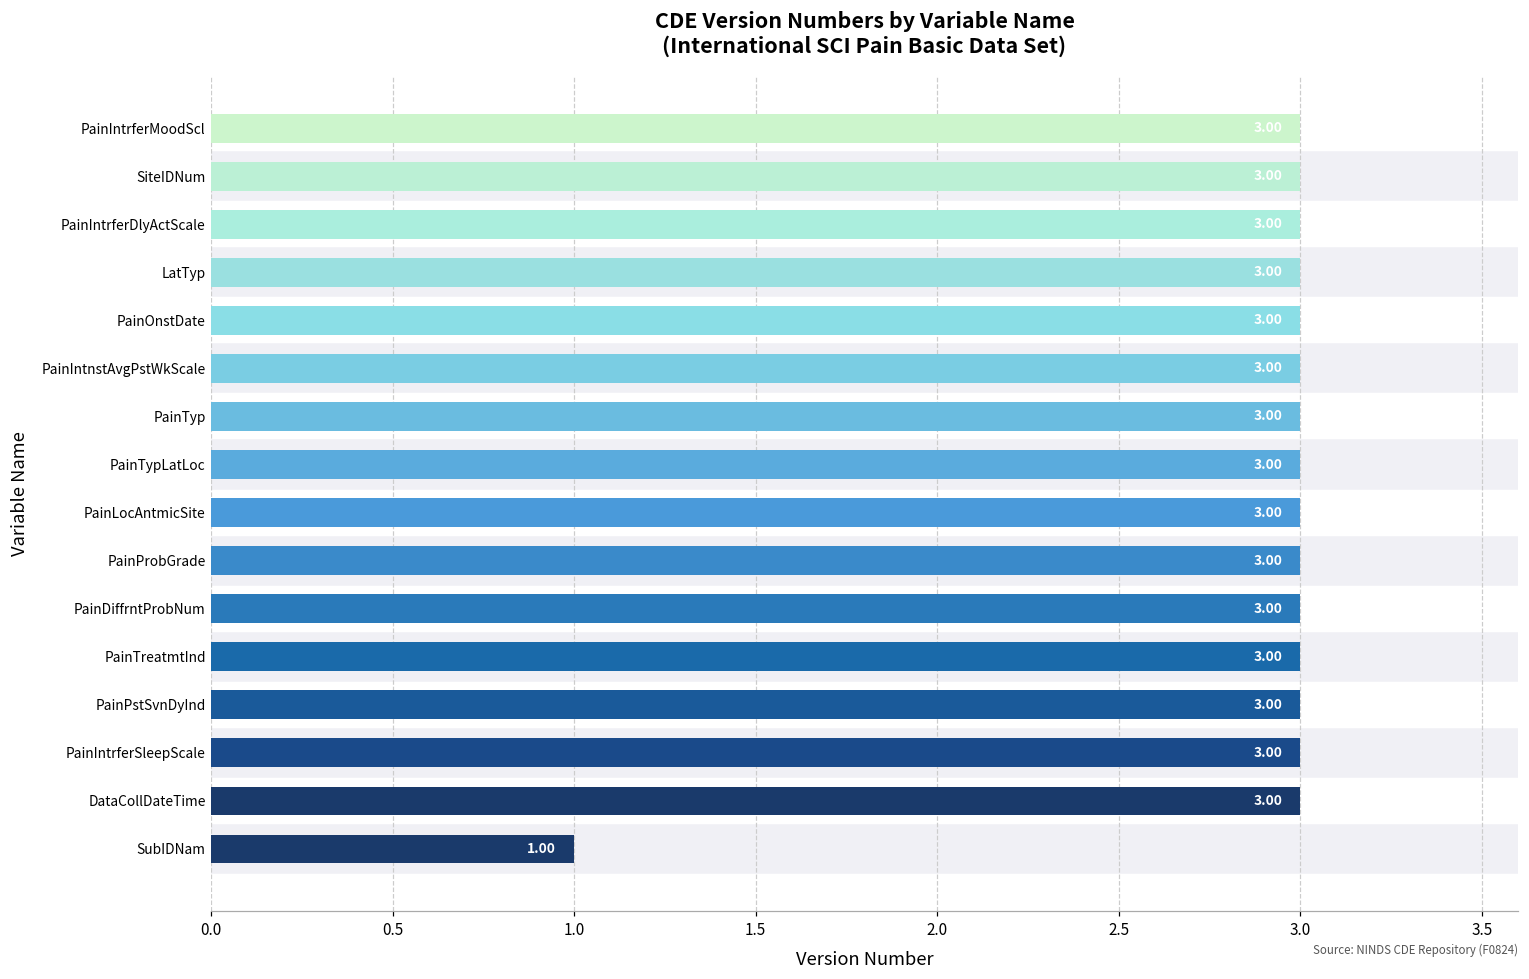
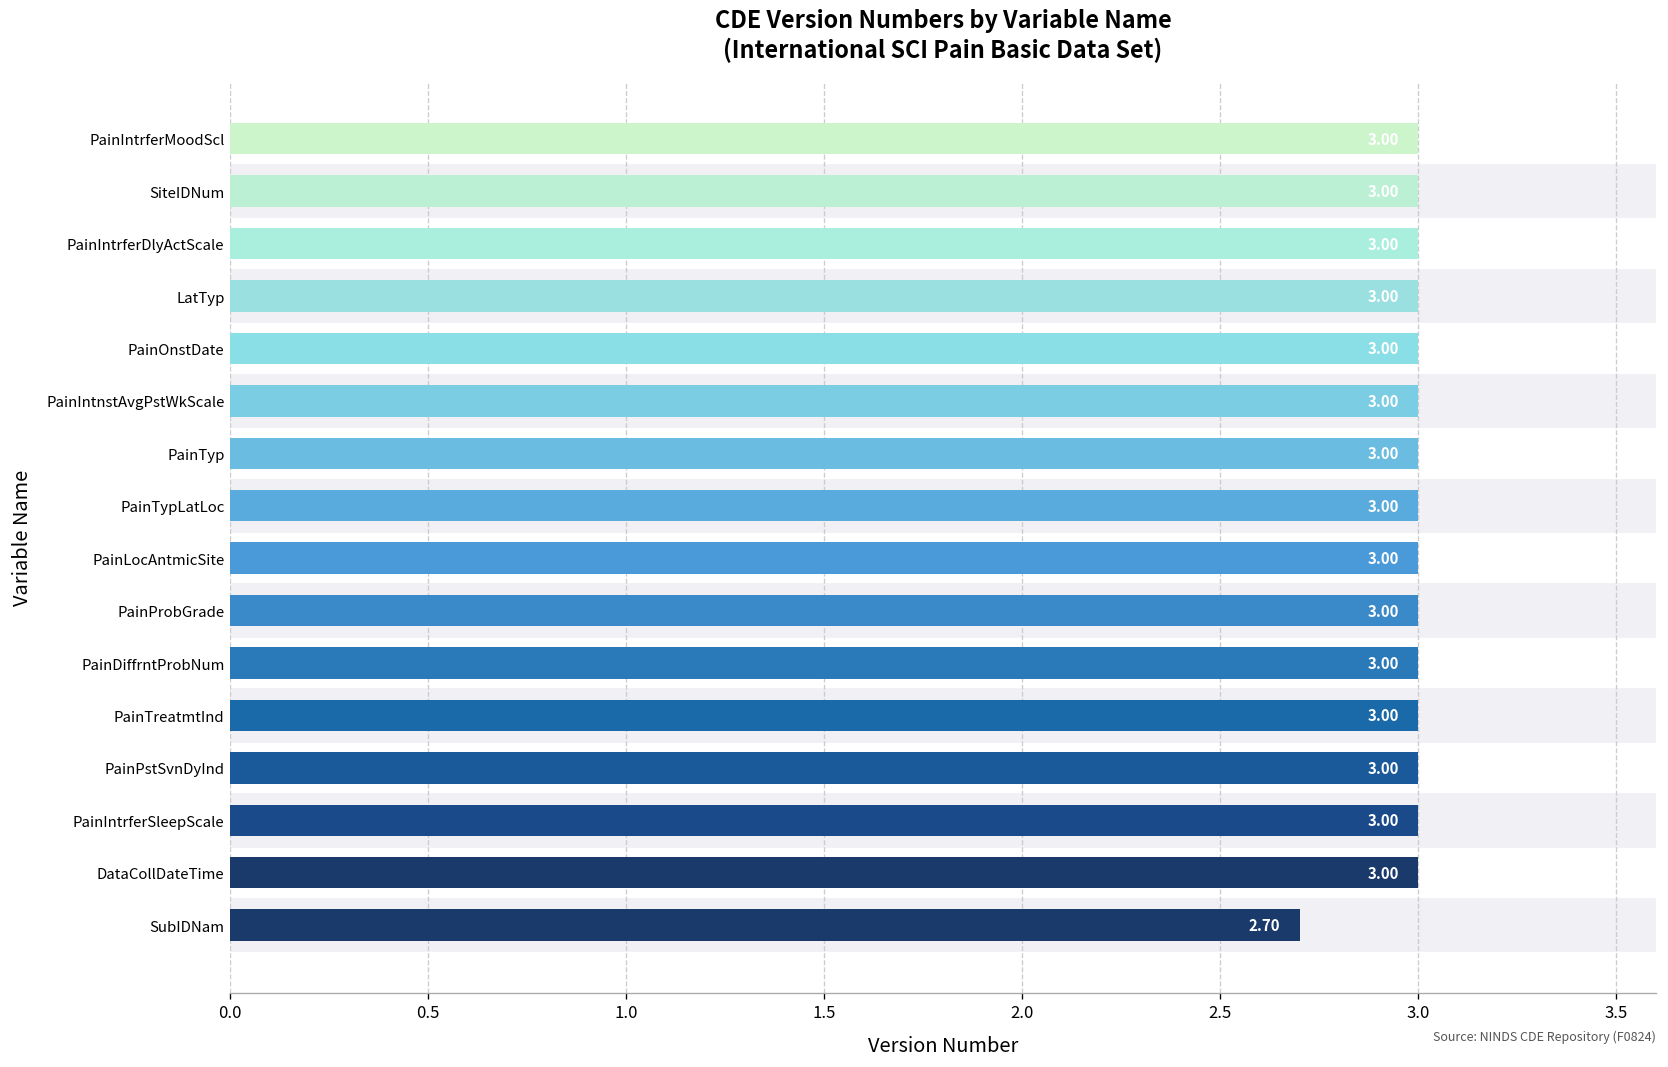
SubIDNam: 1.00 -> 2.70
